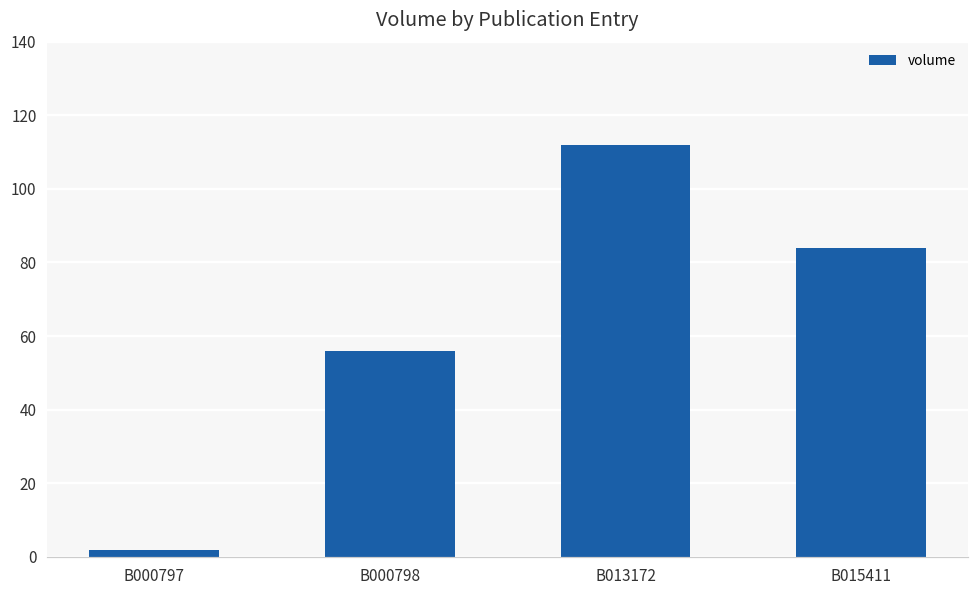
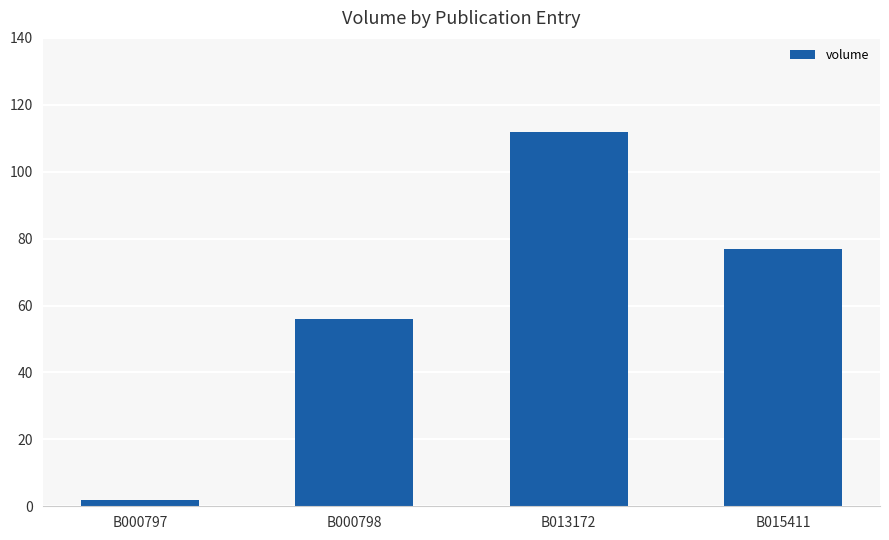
B015411: 84 -> 77
